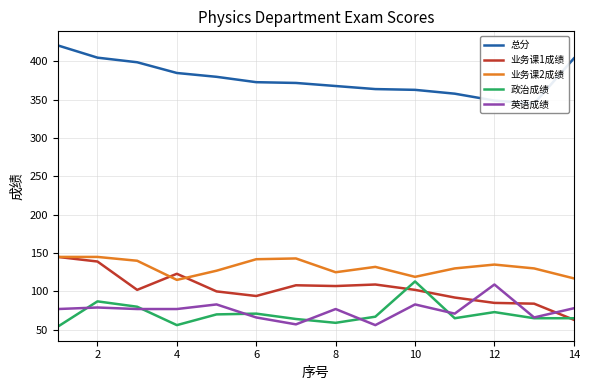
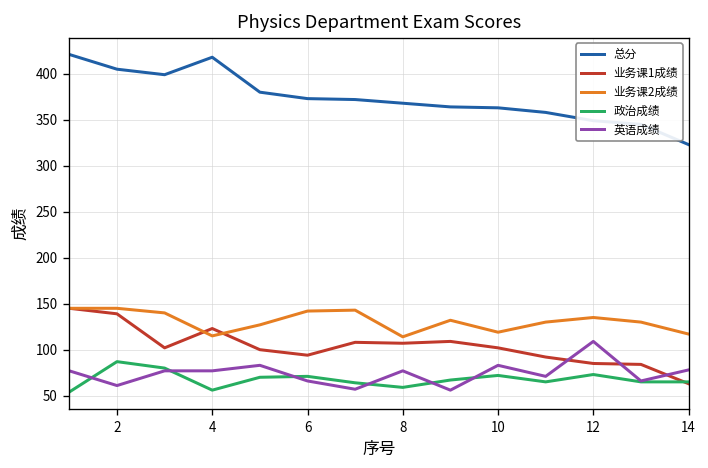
英语成绩, 2: 80 -> 60
总分, 4: 390 -> 420
业务课2成绩, 8: 130 -> 110
政治成绩, 10: 110 -> 70
总分, 14: 400 -> 320
